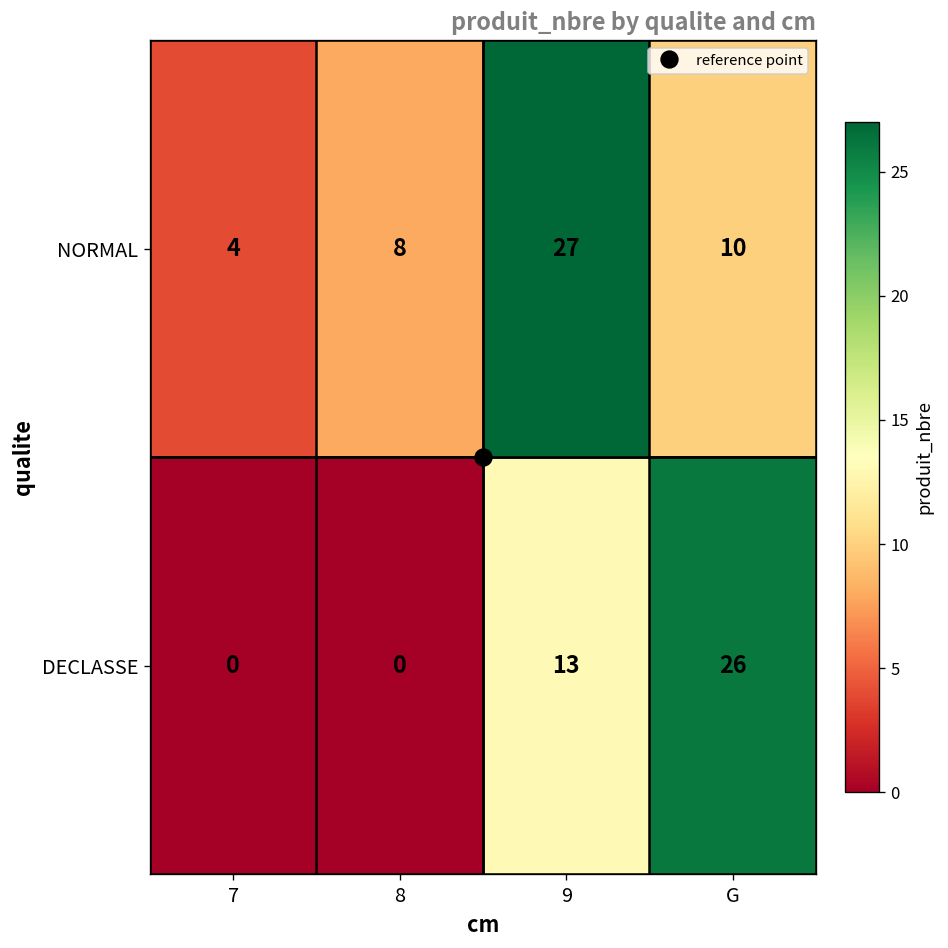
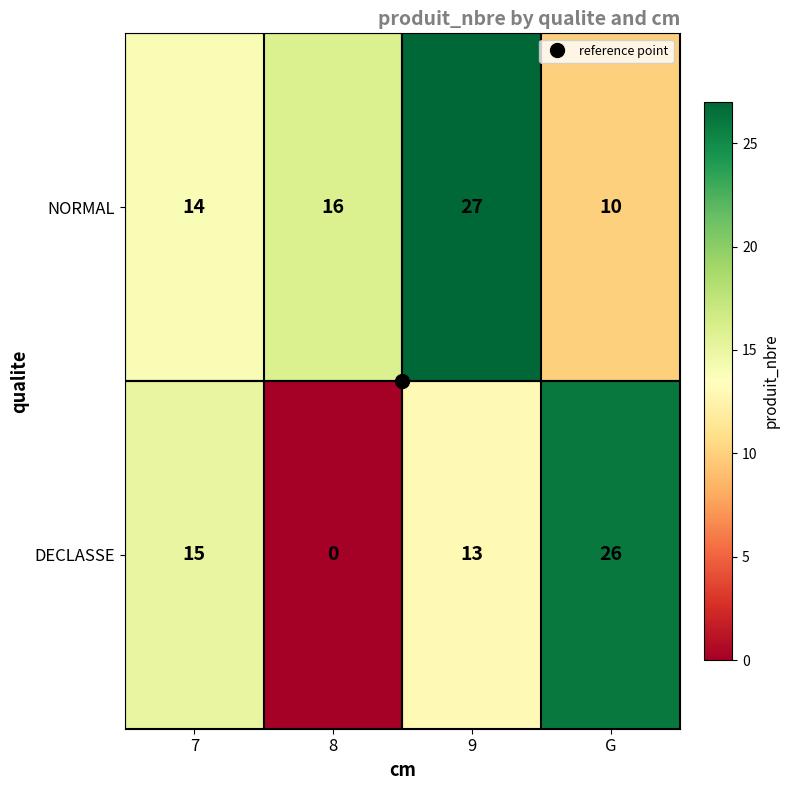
NORMAL, 7: 4 -> 14
NORMAL, 8: 8 -> 16
DECLASSE, 7: 0 -> 15
